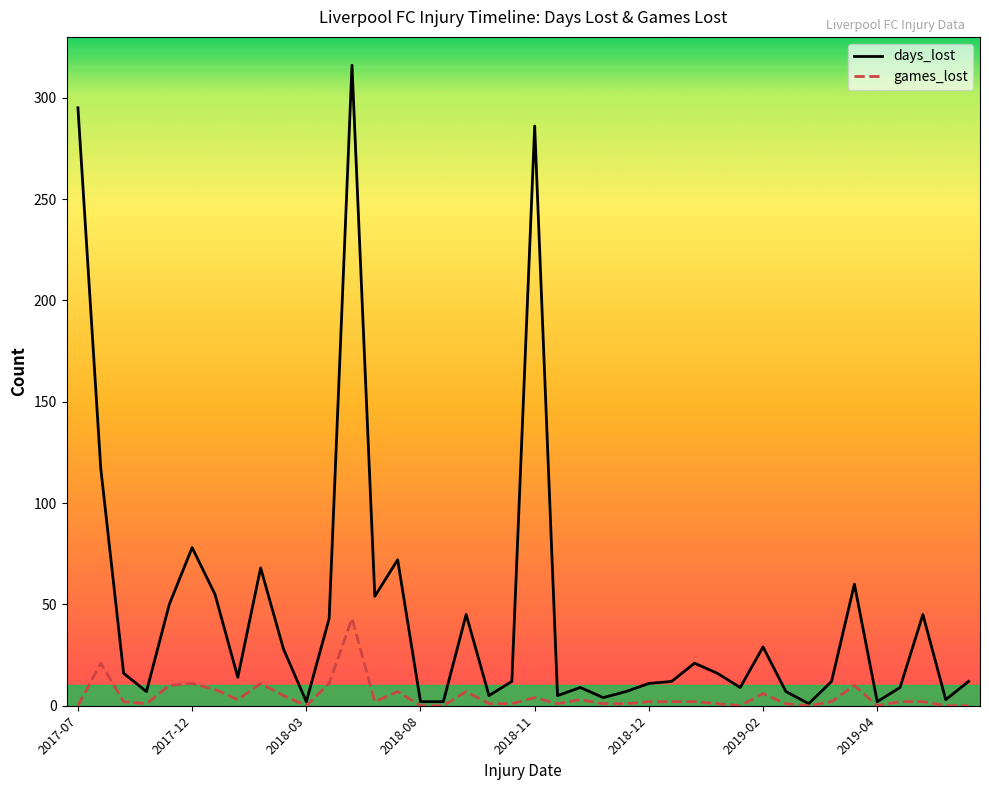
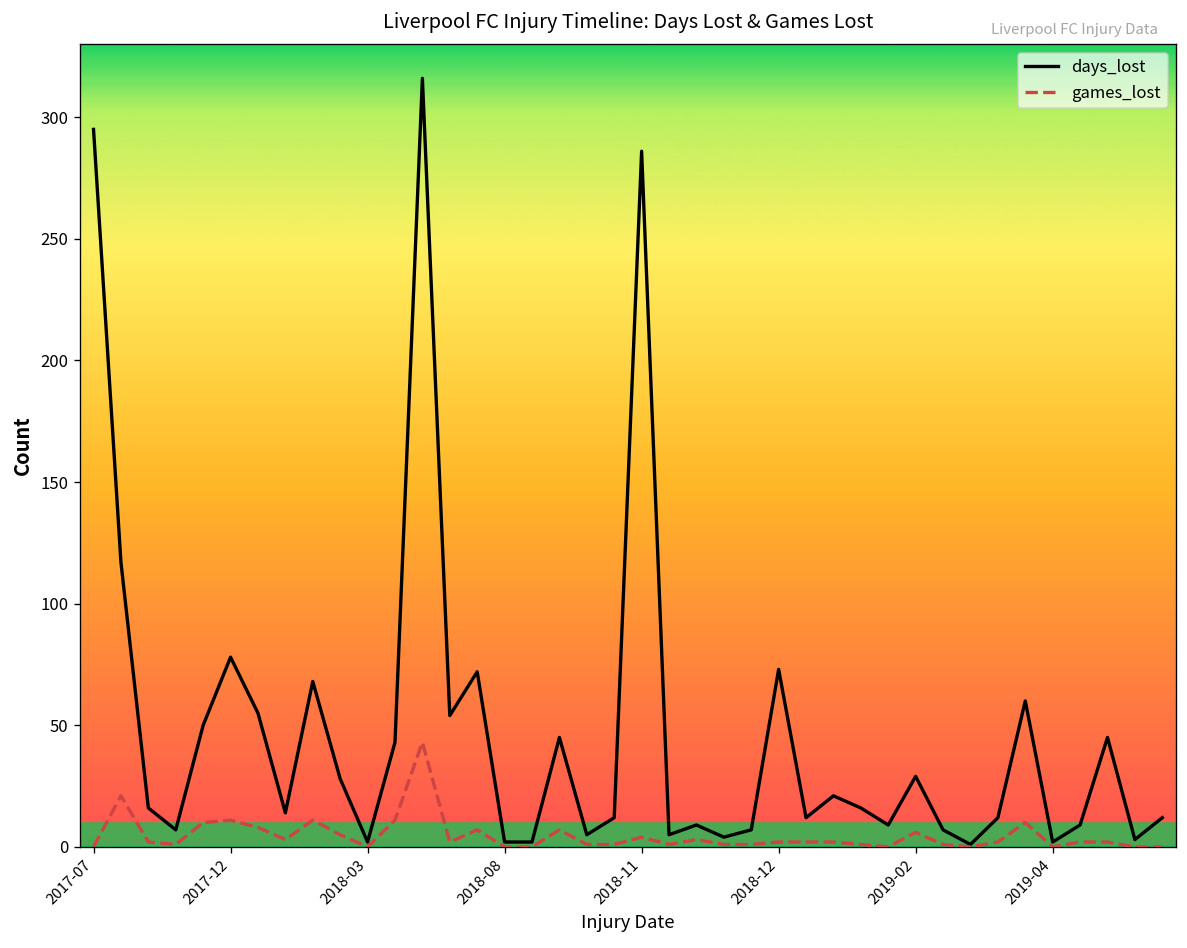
days_lost, 2018-12: 11 -> 73
